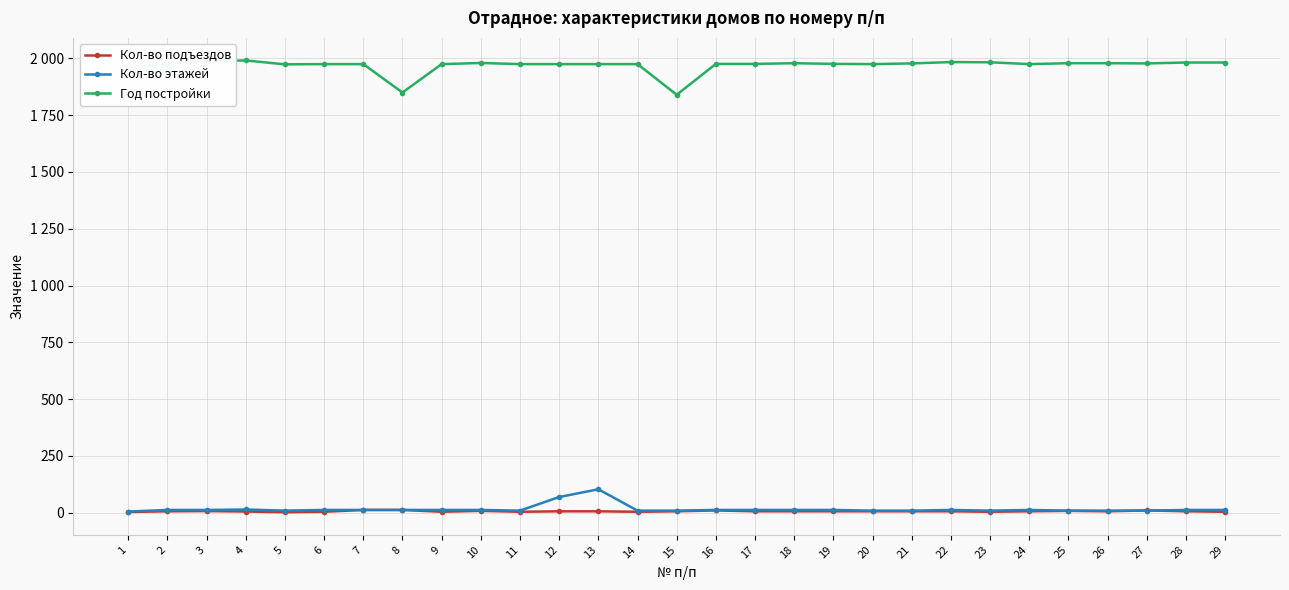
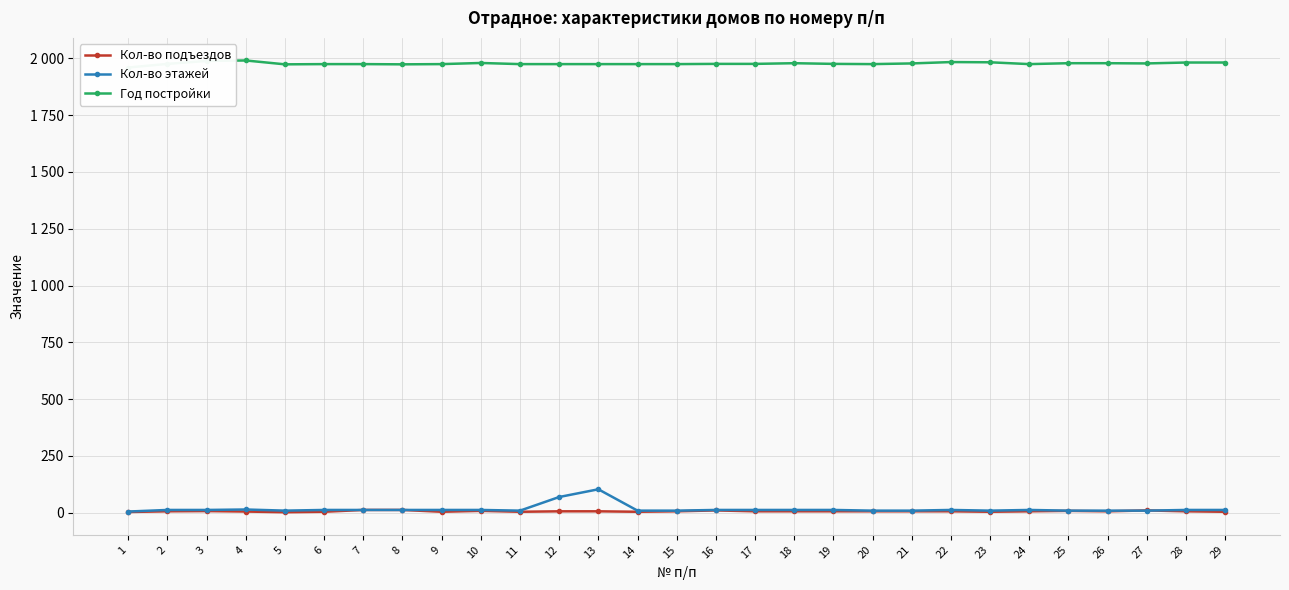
Год постройки, 8: 1850 -> 1970
Год постройки, 15: 1840 -> 1980
